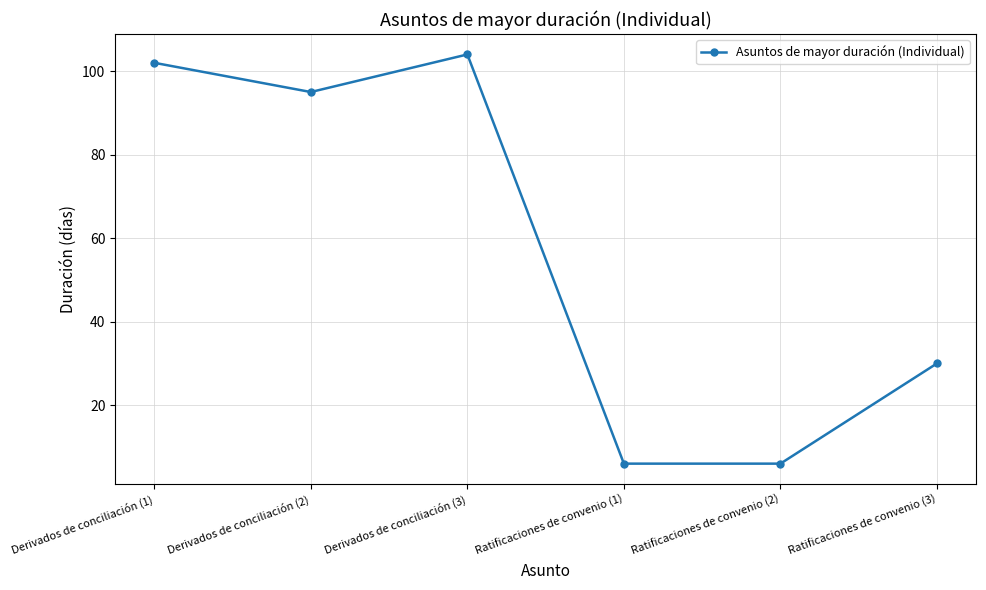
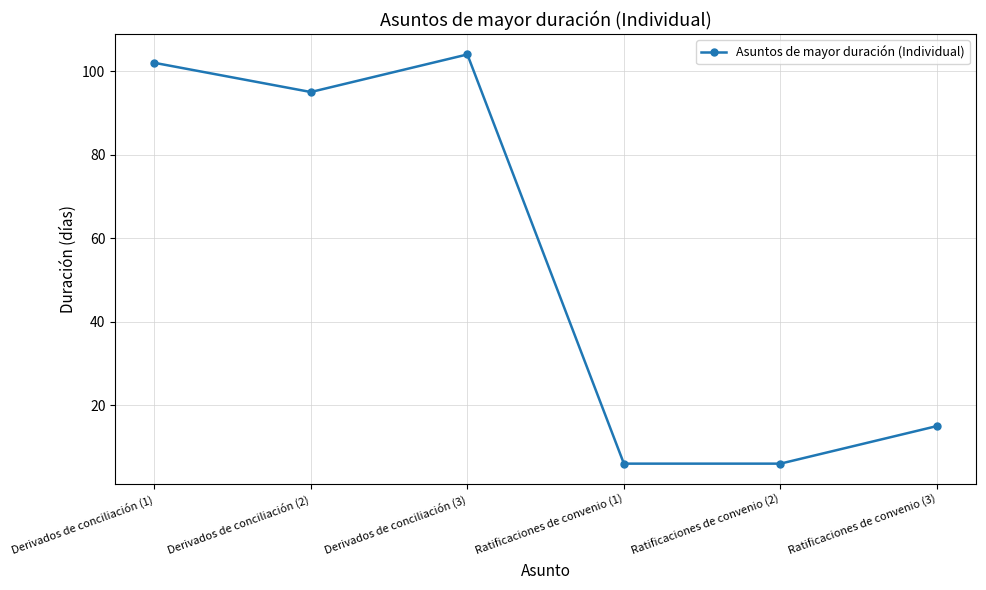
Ratificaciones de convenio (3): 30 -> 15
